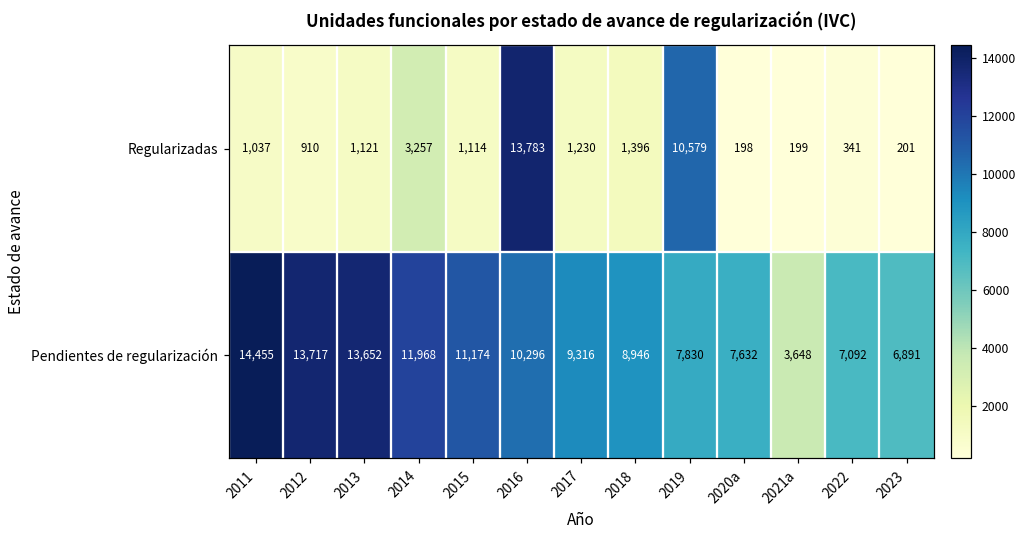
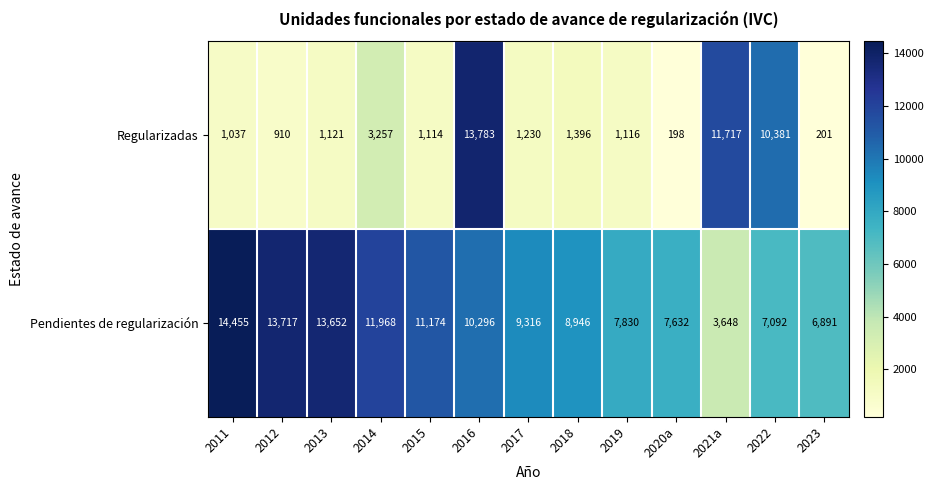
Regularizadas, 2019: 10,579 -> 1,116
Regularizadas, 2021a: 199 -> 11,717
Regularizadas, 2022: 341 -> 10,381
